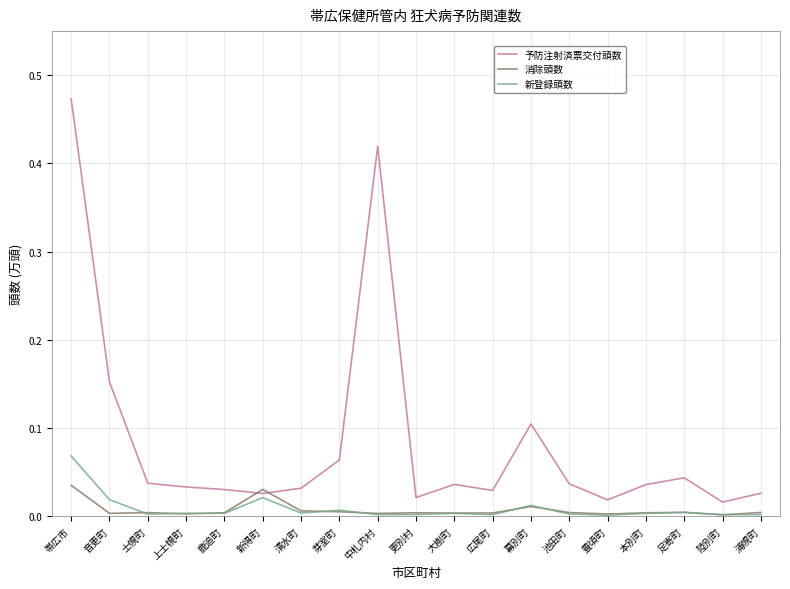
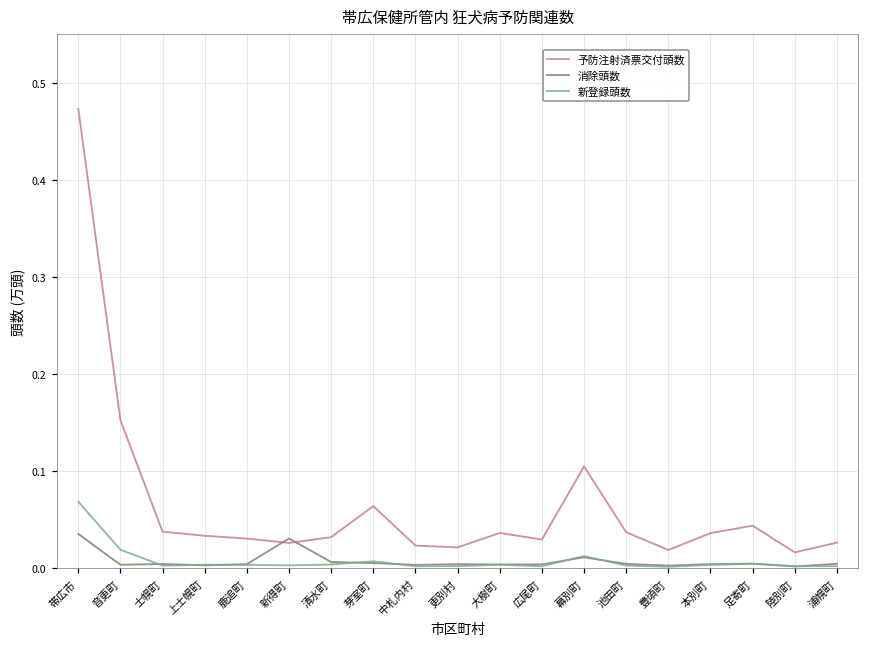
新登録頭数, 新得町: 0.02 -> 0.00
予防注射済票交付頭数, 中札内村: 0.42 -> 0.02
